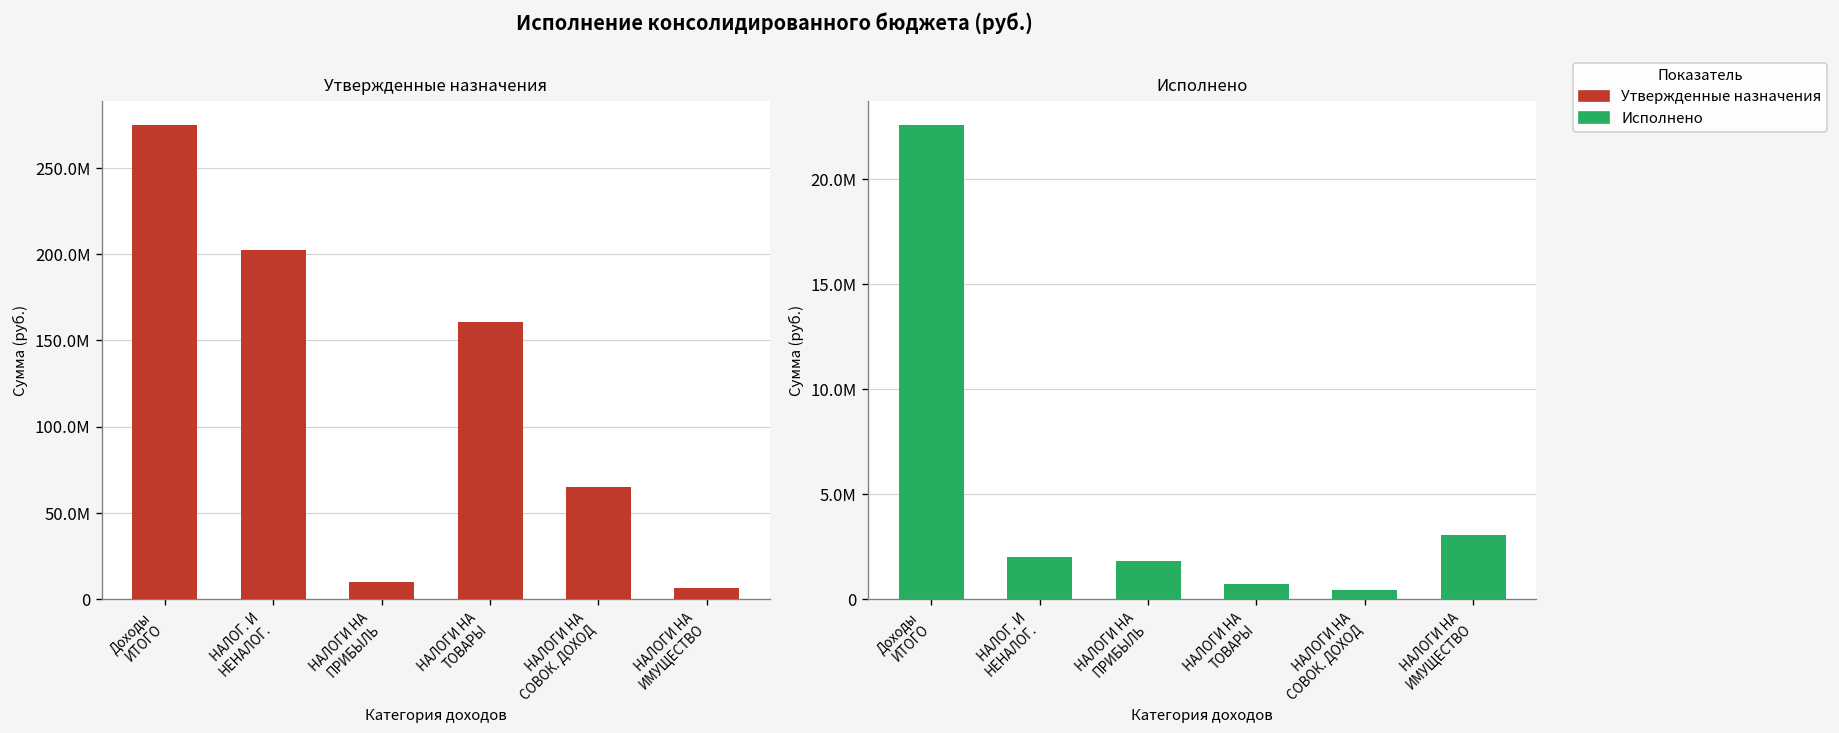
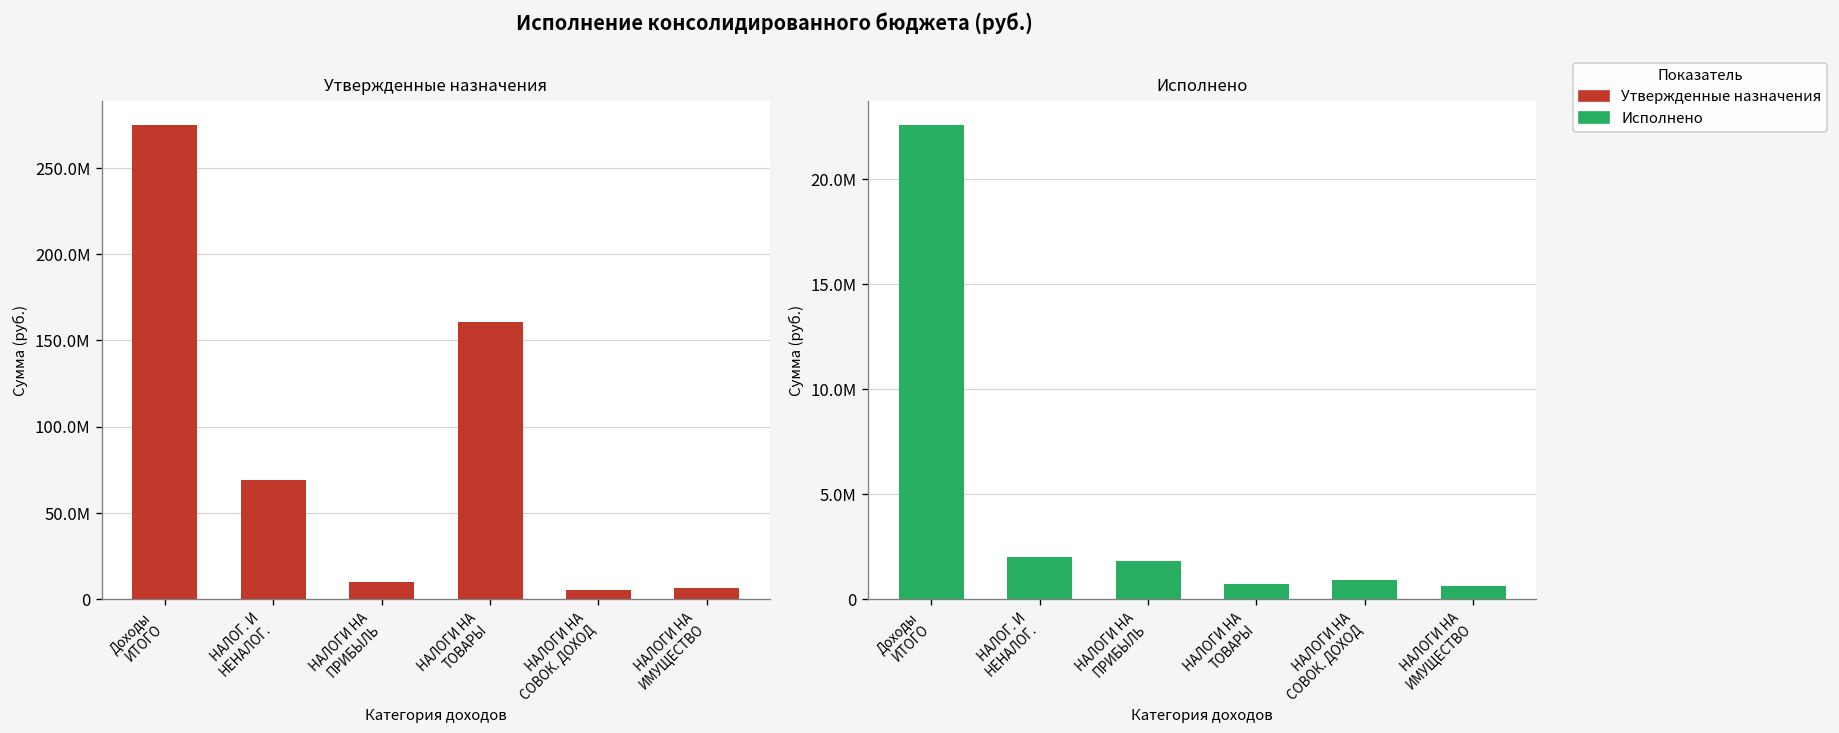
Утвержденные назначения, НАЛОГ. И НЕНАЛОГ.: 202000000 -> 69000000
Утвержденные назначения, НАЛОГИ НА СОВОК. ДОХОД: 65000000 -> 5000000
Исполнено, НАЛОГИ НА СОВОК. ДОХОД: 400000 -> 900000
Исполнено, НАЛОГИ НА ИМУЩЕСТВО: 3100000 -> 600000
